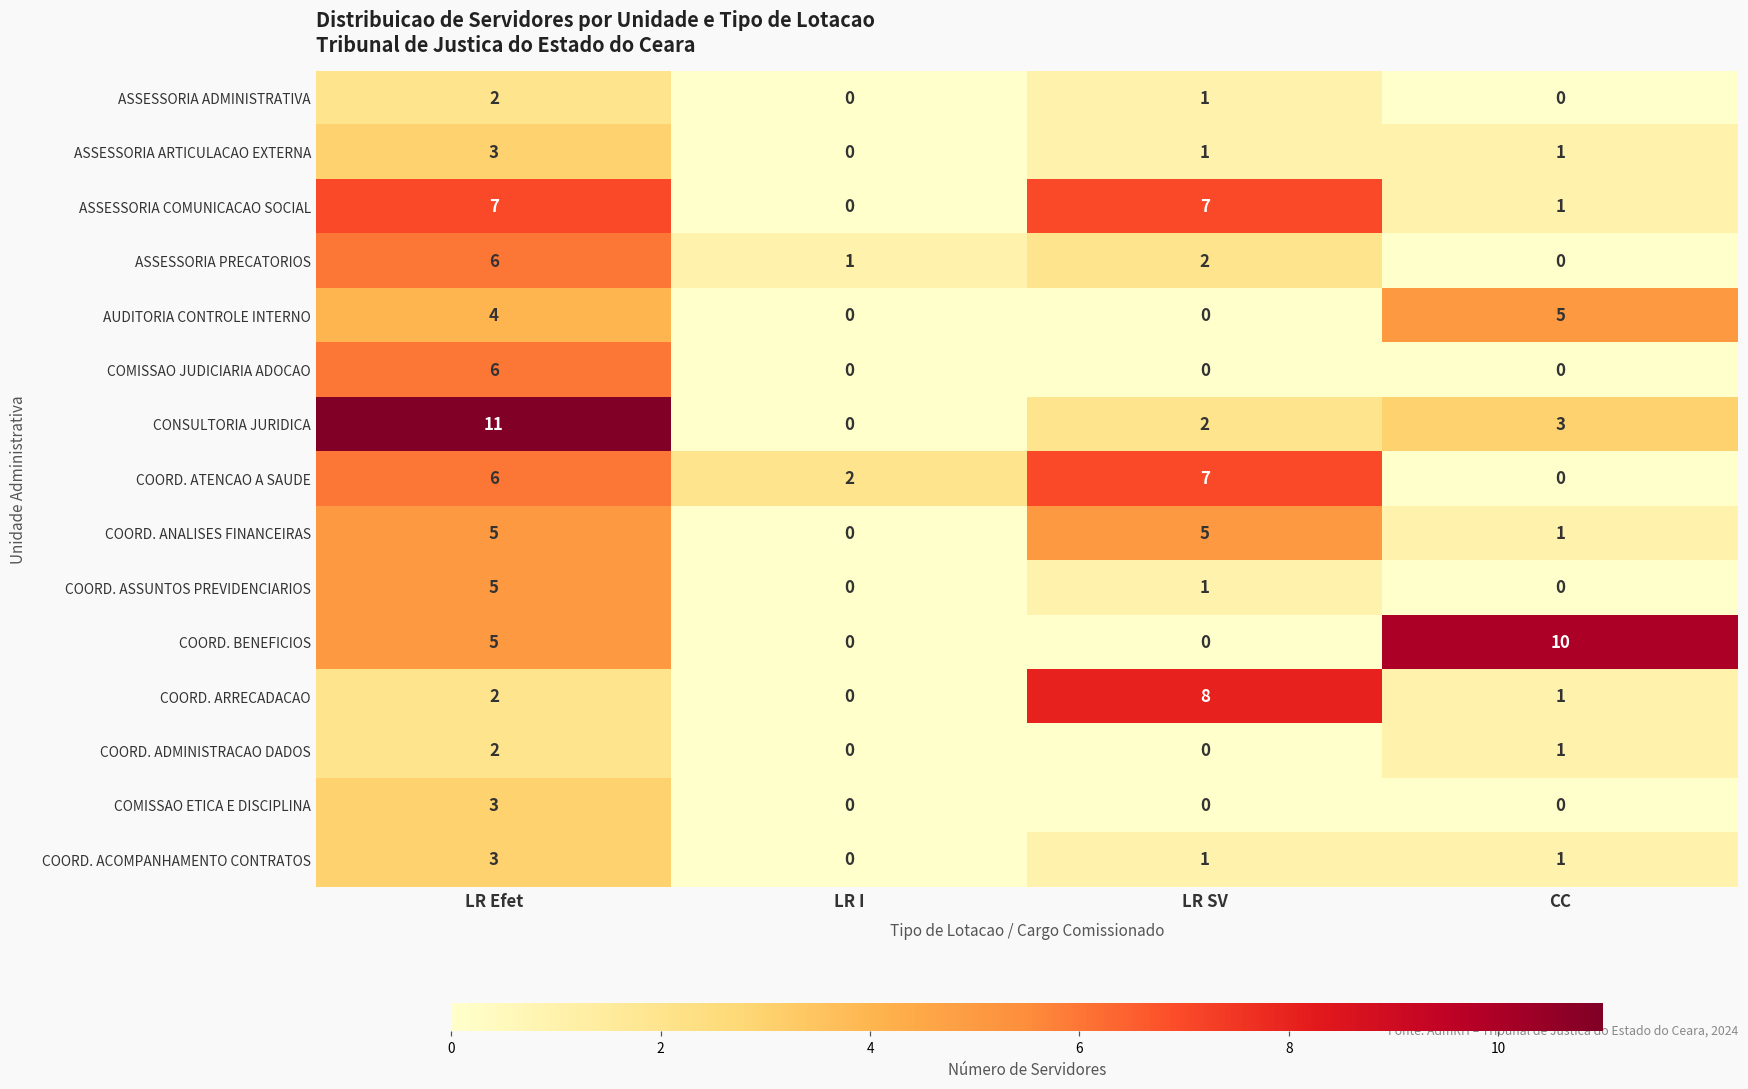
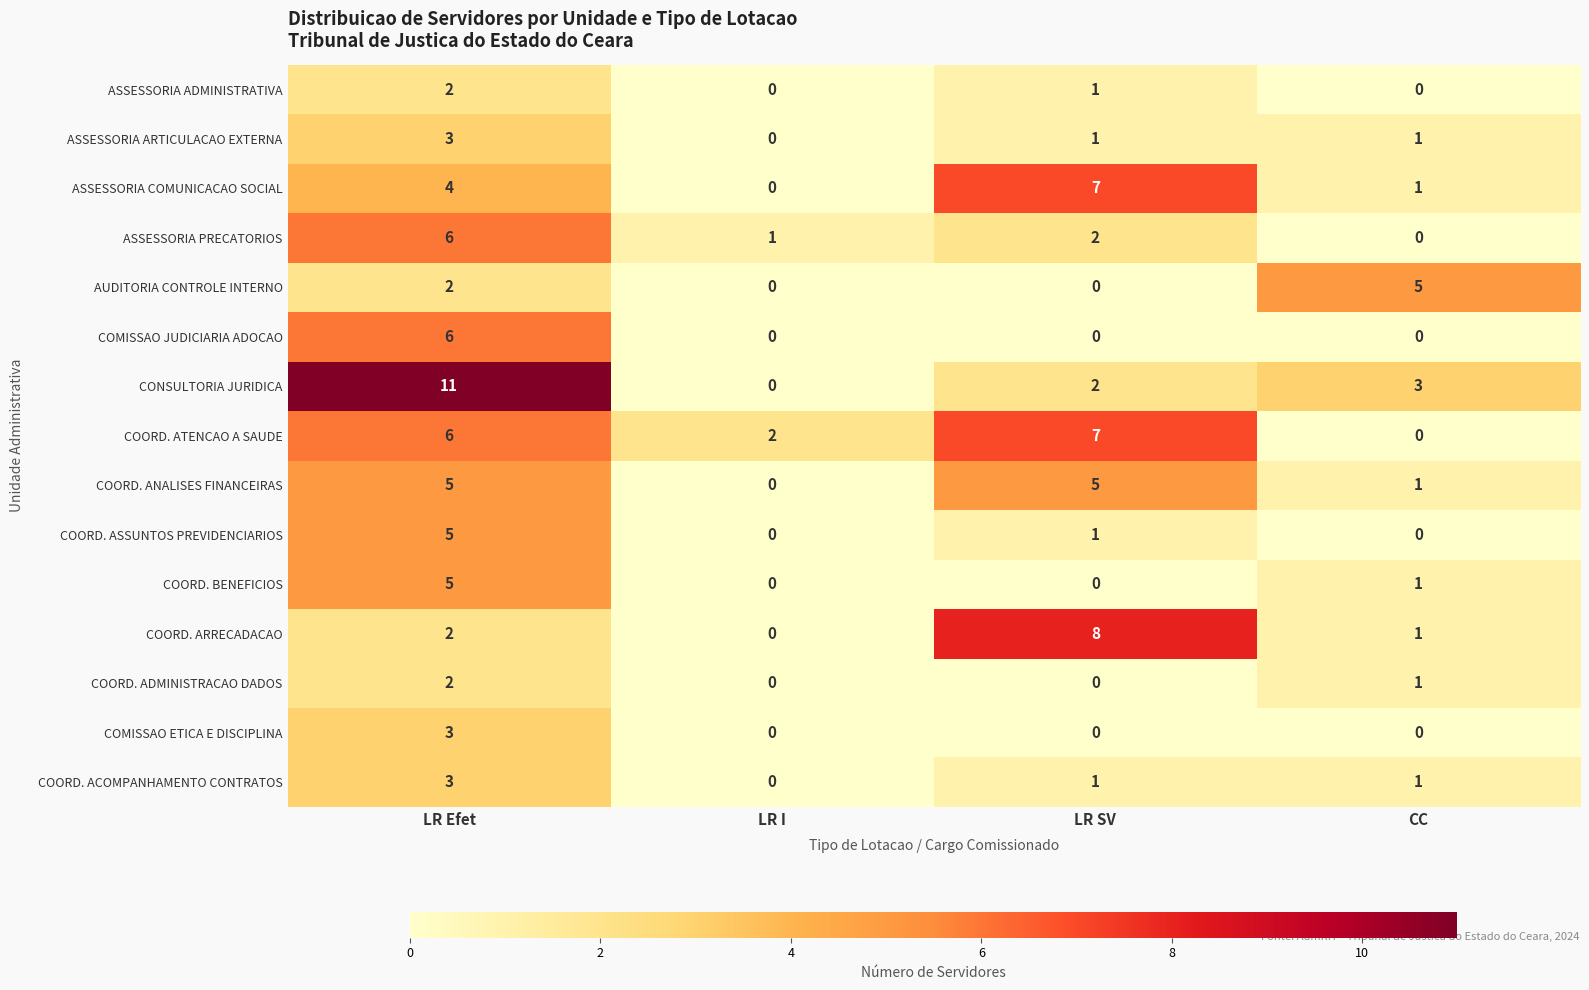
ASSESSORIA COMUNICACAO SOCIAL, LR Efet: 7 -> 4
AUDITORIA CONTROLE INTERNO, LR Efet: 4 -> 2
COORD. BENEFICIOS, CC: 10 -> 1
